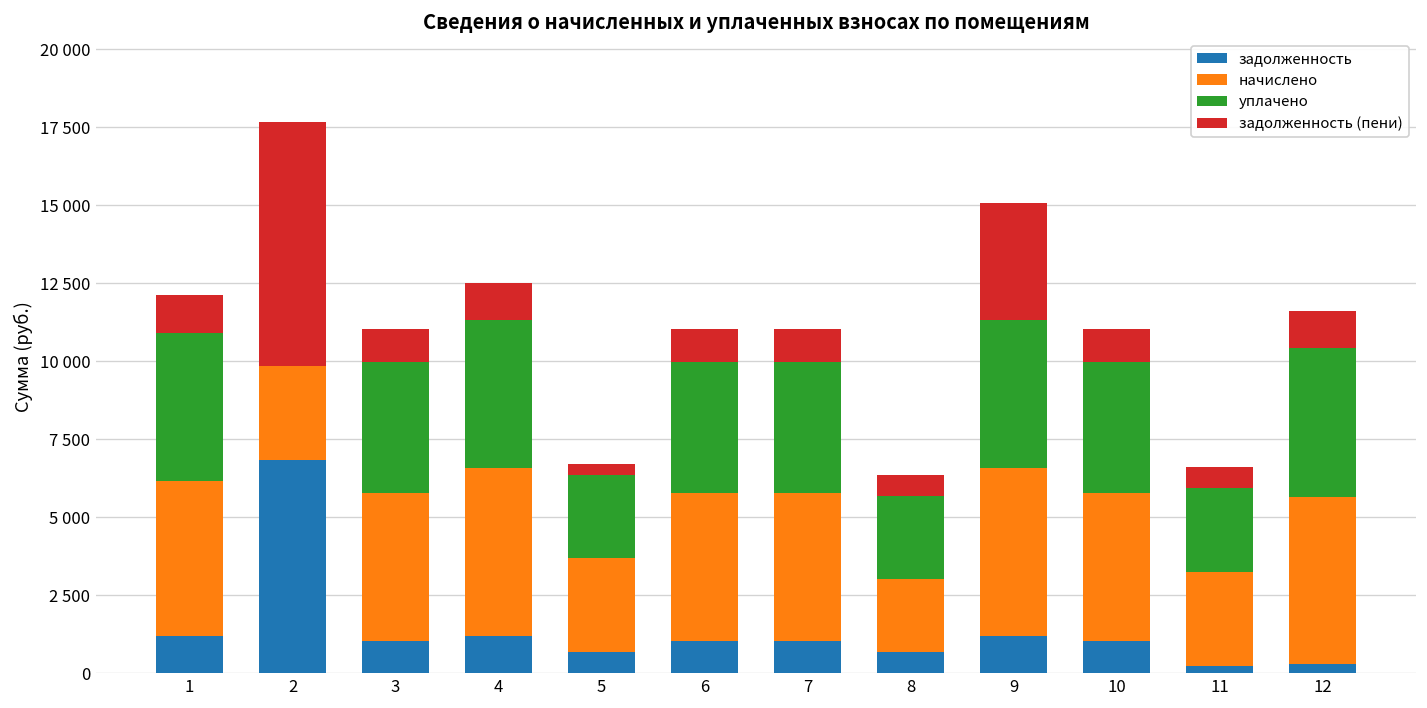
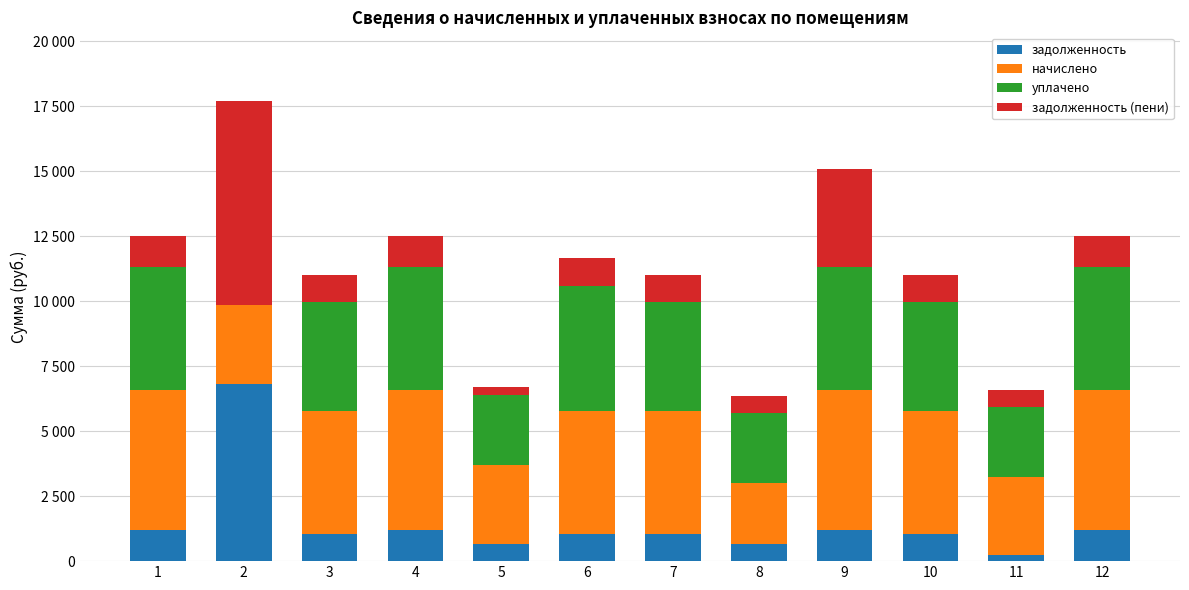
начислено, 1: 5000 -> 5400
уплачено, 6: 4200 -> 4800
задолженность, 12: 300 -> 1200
